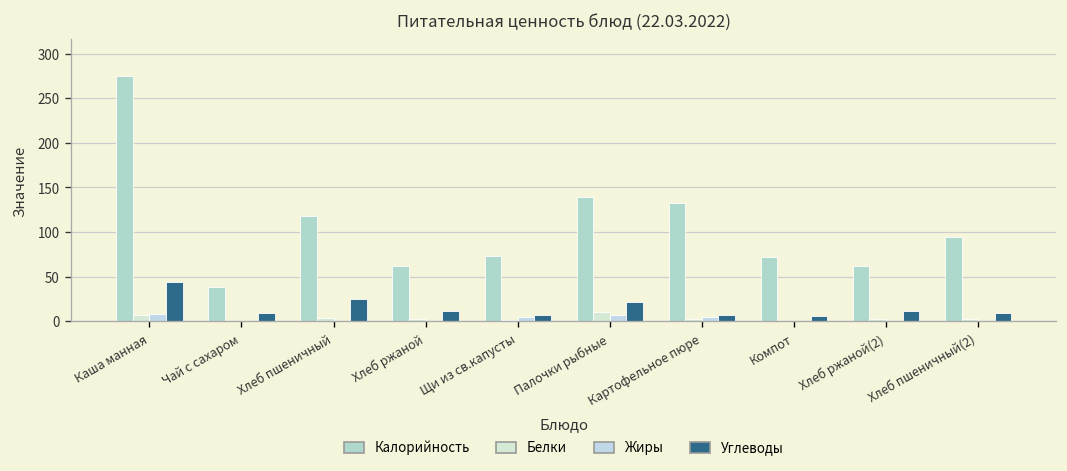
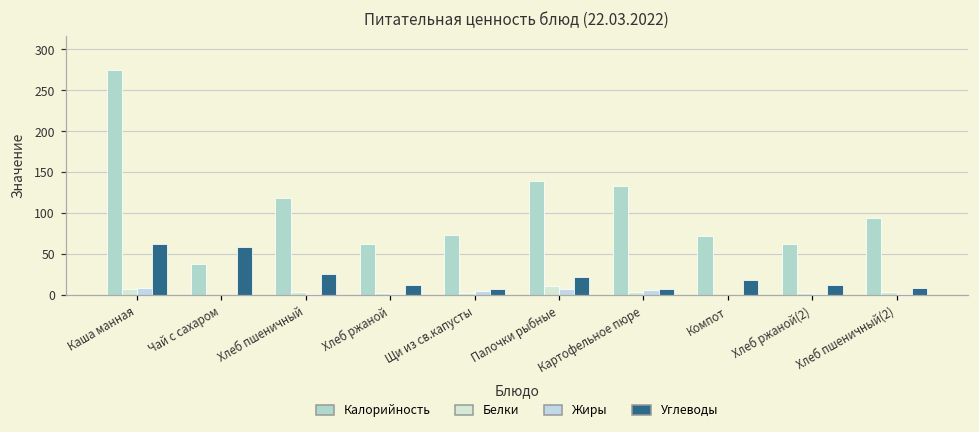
Углеводы, Каша манная: 40 -> 60
Углеводы, Чай с сахаром: 10 -> 60
Углеводы, Компот: 10 -> 20
